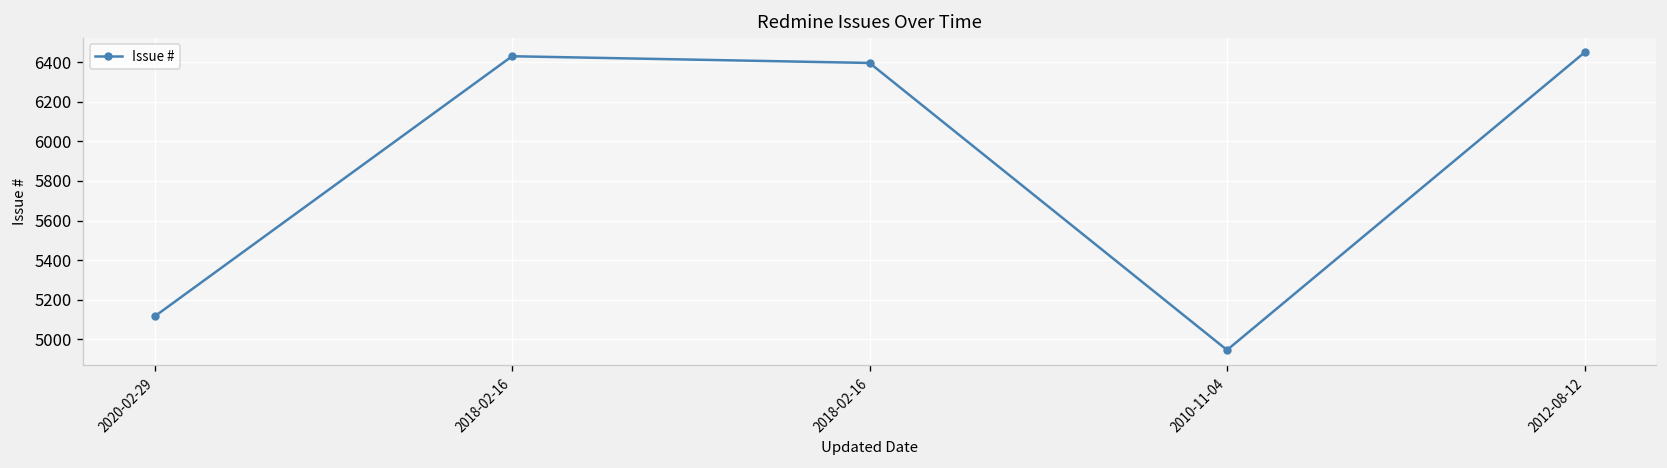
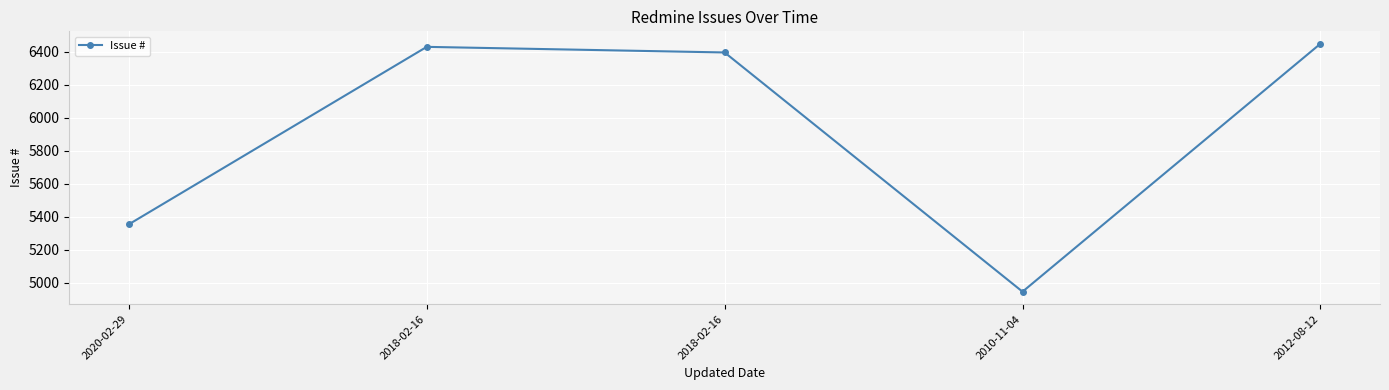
2020-02-29: 5120 -> 5350
